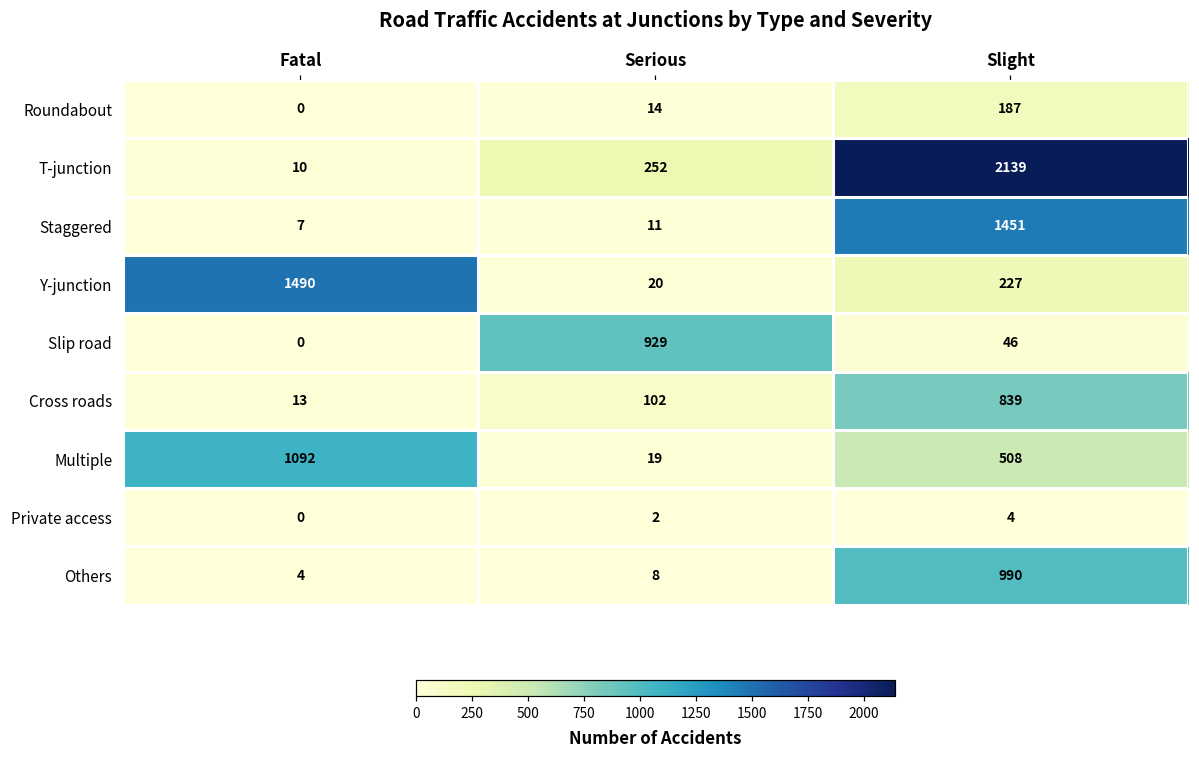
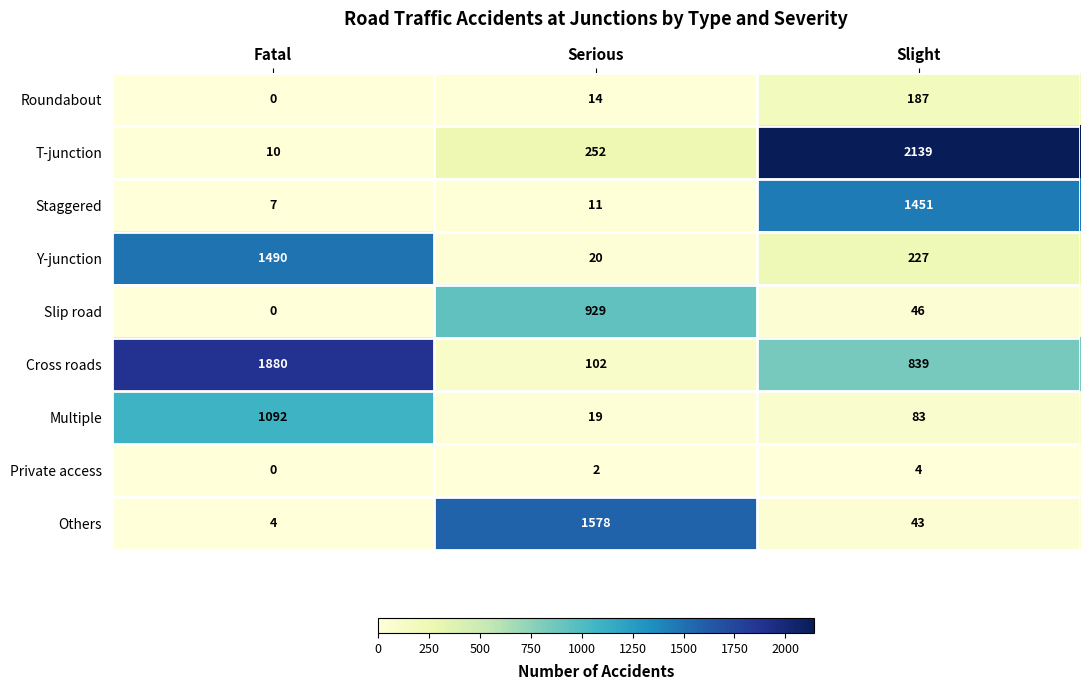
Cross roads, Fatal: 13 -> 1880
Multiple, Slight: 508 -> 83
Others, Serious: 8 -> 1578
Others, Slight: 990 -> 43
